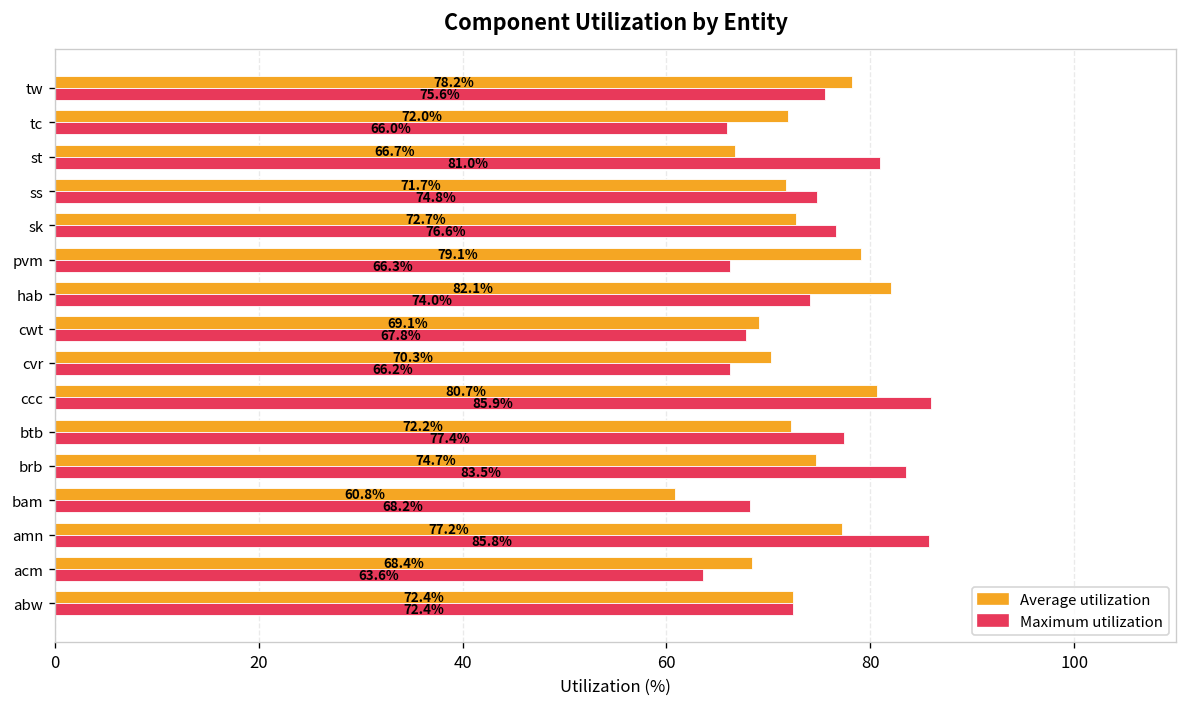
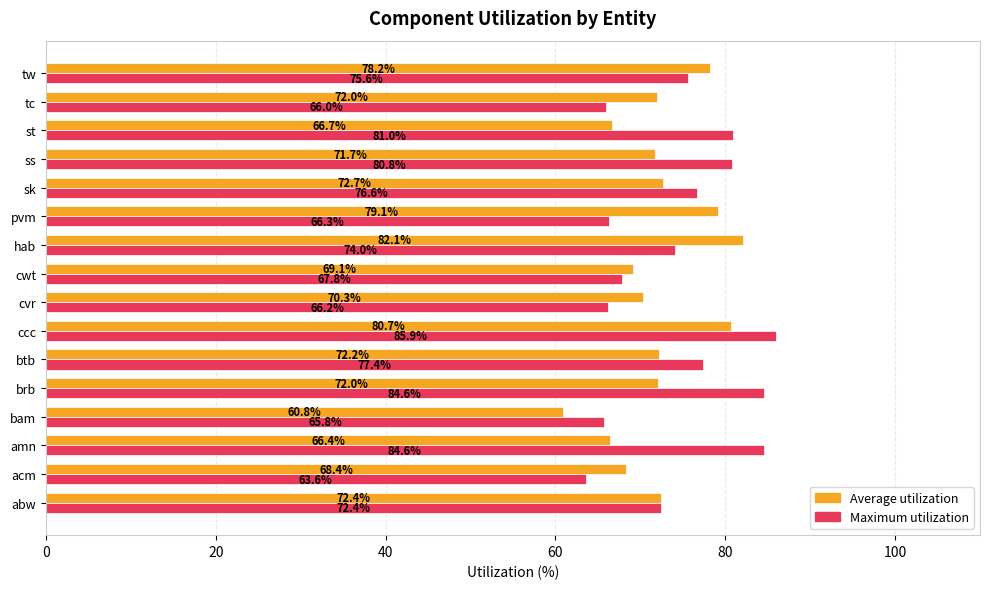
Maximum utilization, ss: 74.8% -> 80.8%
Average utilization, brb: 74.7% -> 72.0%
Maximum utilization, brb: 83.5% -> 84.6%
Maximum utilization, bam: 68.2% -> 65.8%
Average utilization, amn: 77.2% -> 66.4%
Maximum utilization, amn: 85.8% -> 84.6%
